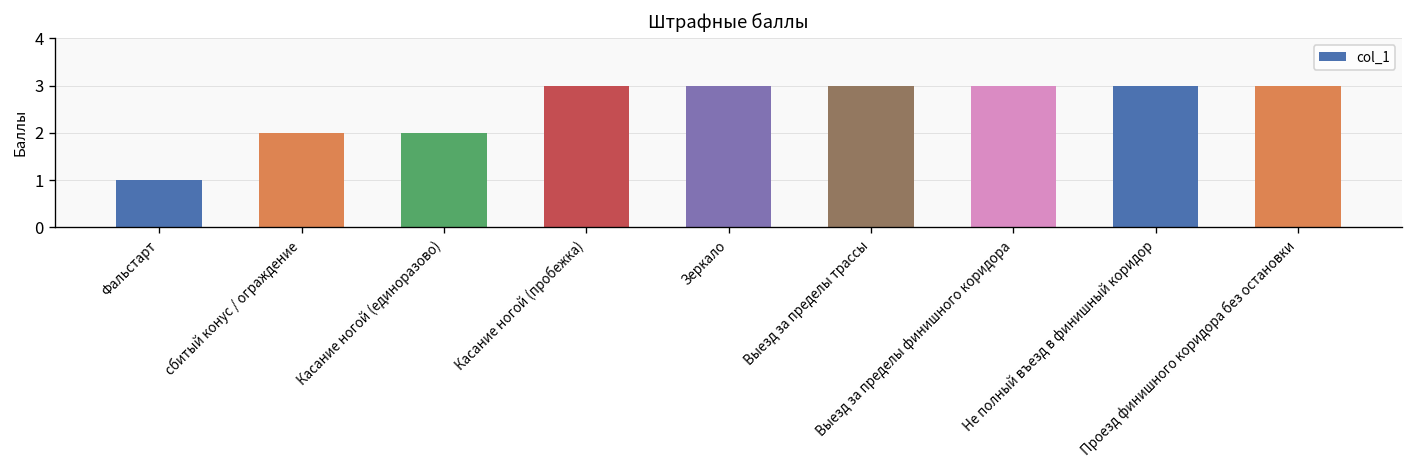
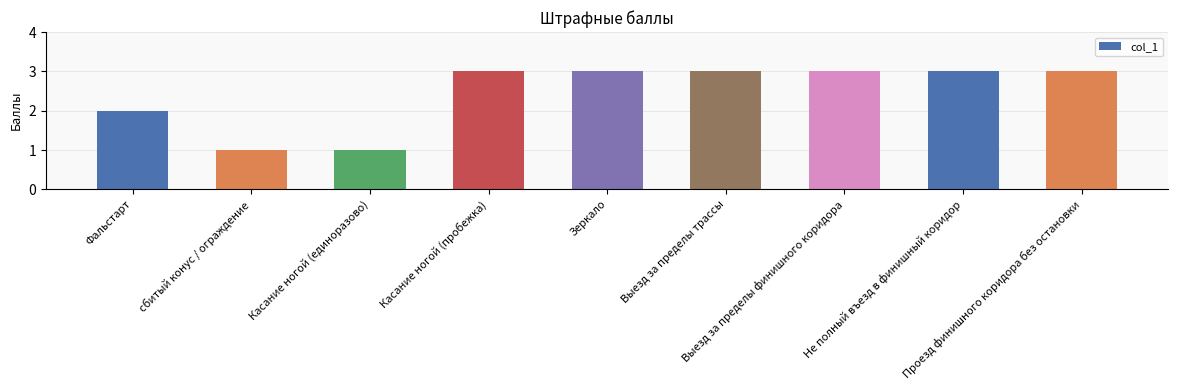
Фальстарт: 1 -> 2
сбитый конус / ограждение: 2 -> 1
Касание ногой (единоразово): 2 -> 1
